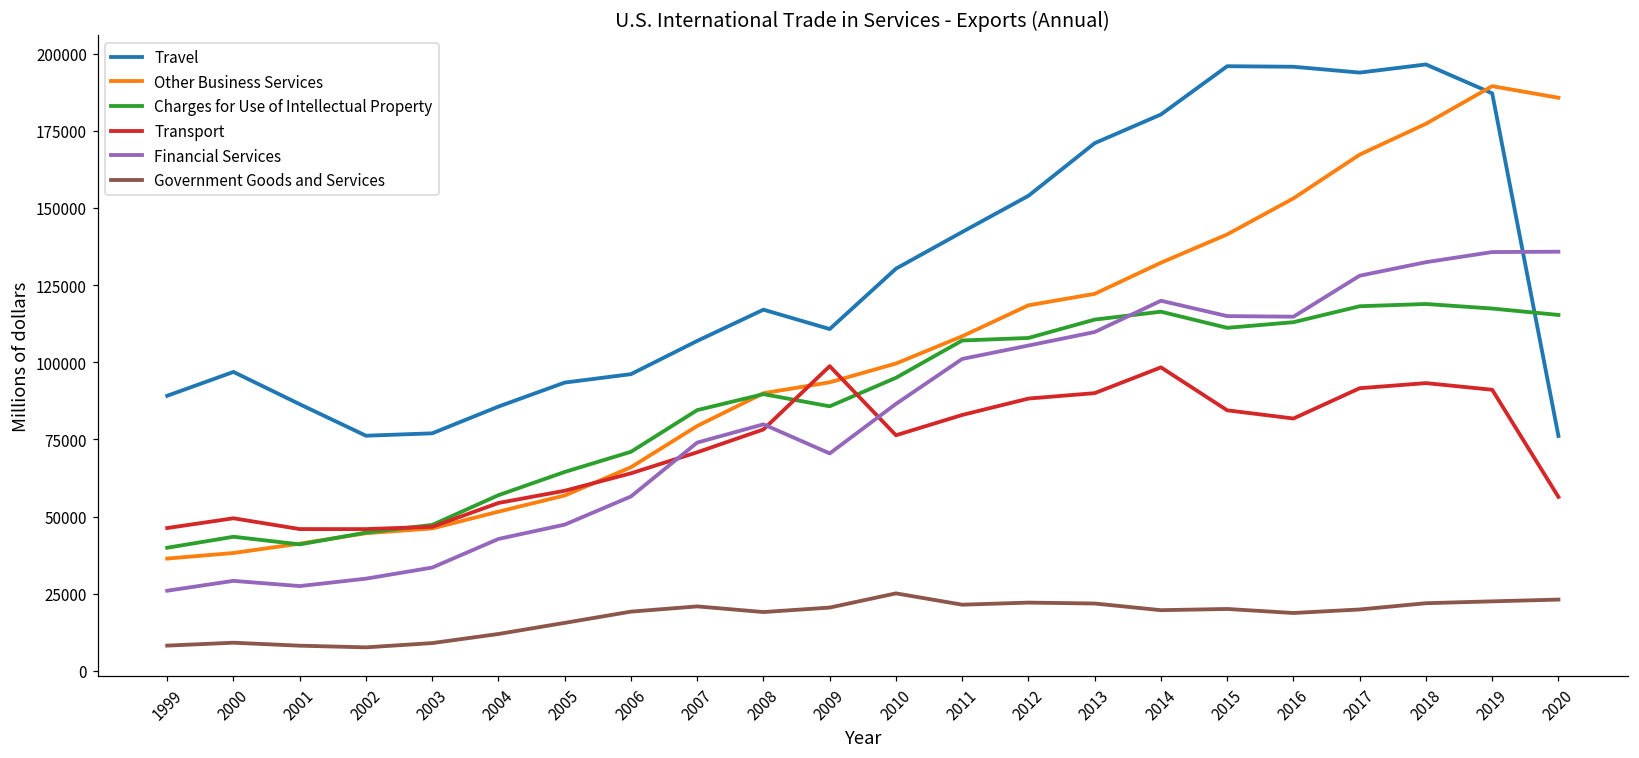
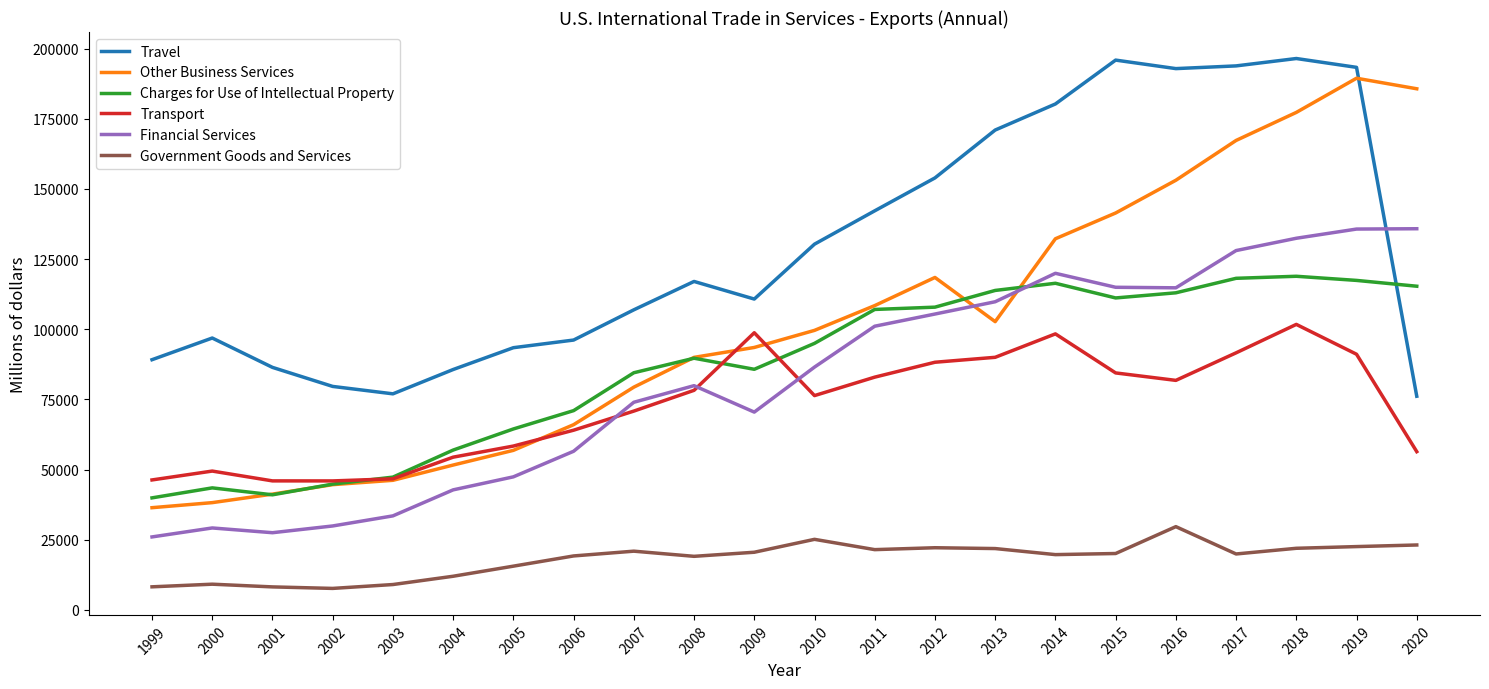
Travel, 2002: 76000 -> 80000
Other Business Services, 2013: 122000 -> 103000
Travel, 2016: 196000 -> 193000
Government Goods and Services, 2016: 19000 -> 30000
Transport, 2018: 93000 -> 102000
Travel, 2019: 187000 -> 193000
